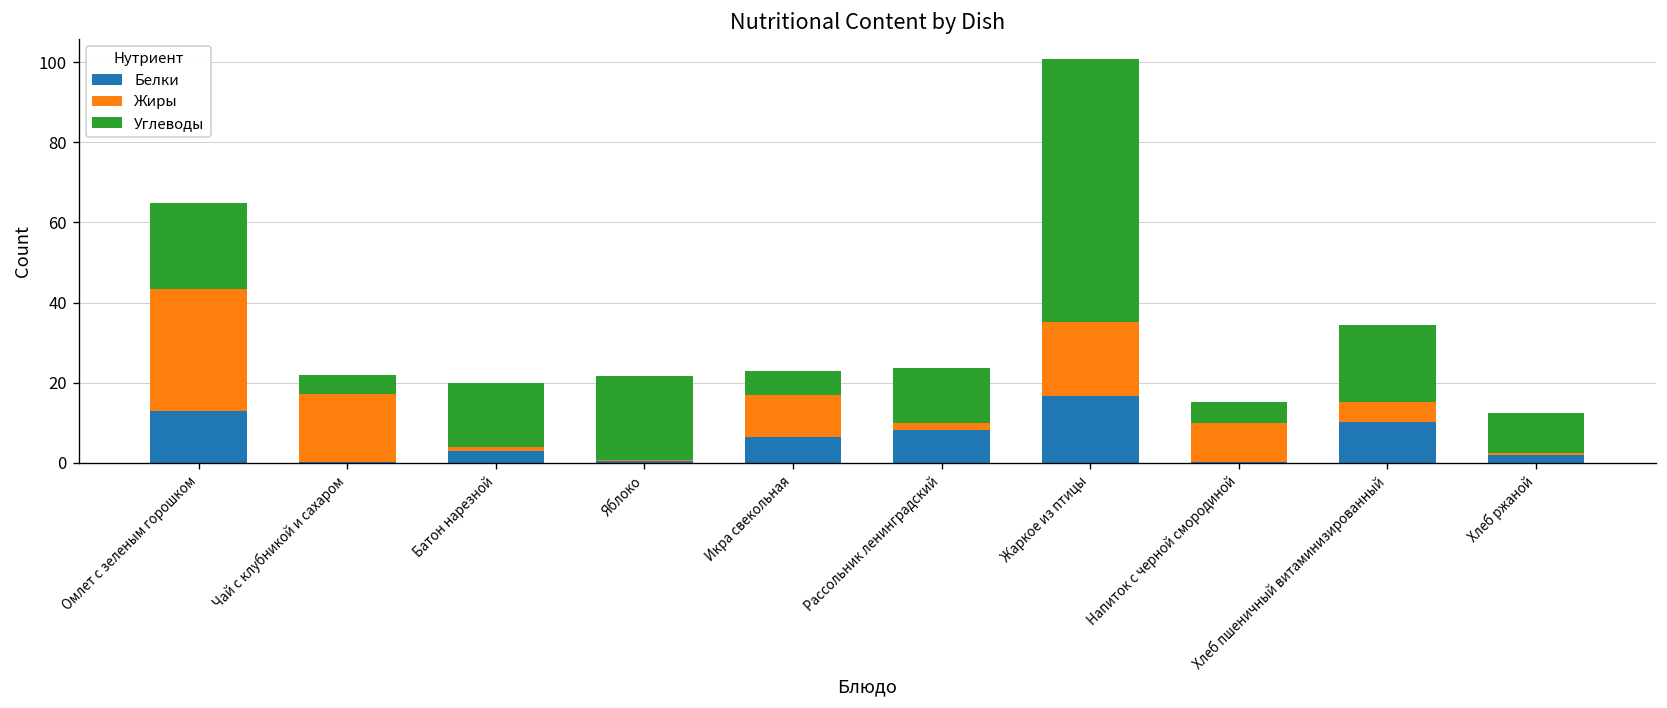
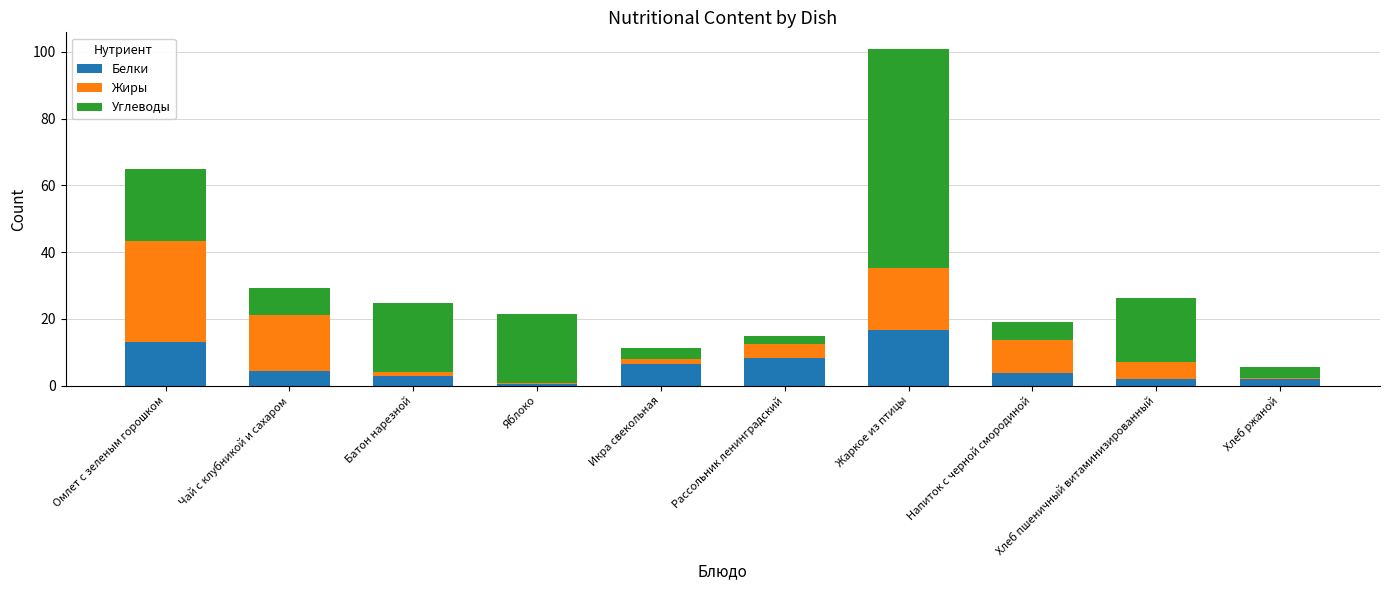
Белки, Чай с клубникой и сахаром: 0 -> 4
Углеводы, Чай с клубникой и сахаром: 5 -> 8
Углеводы, Батон нарезной: 16 -> 21
Жиры, Икра свекольная: 10 -> 2
Углеводы, Икра свекольная: 6 -> 3
Жиры, Рассольник ленинградский: 2 -> 4
Углеводы, Рассольник ленинградский: 14 -> 2
Белки, Напиток с черной смородиной: 0 -> 4
Белки, Хлеб пшеничный витаминизированный: 10 -> 2
Углеводы, Хлеб ржаной: 10 -> 3
